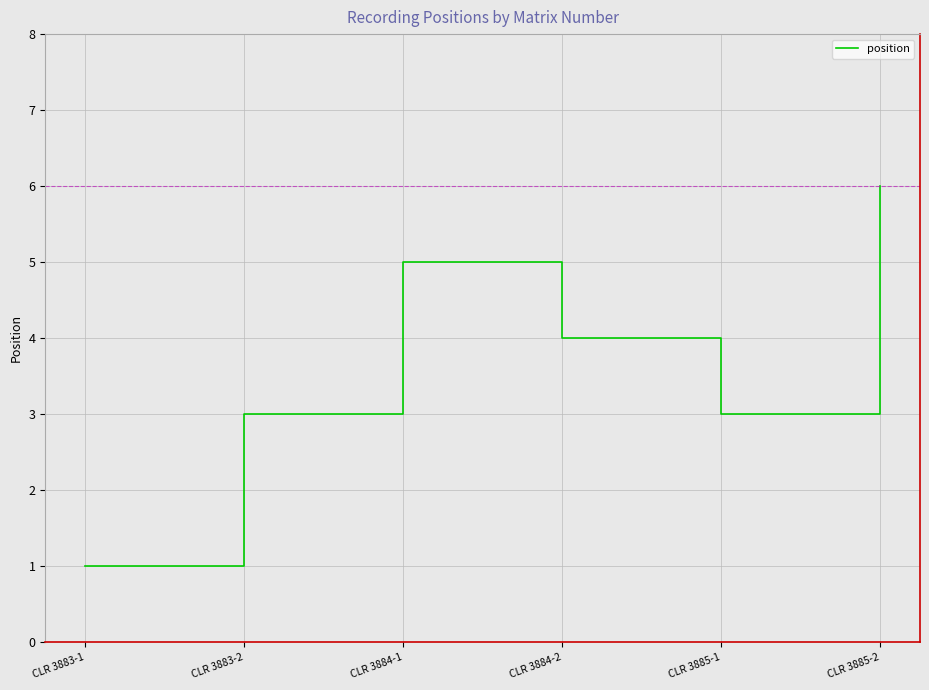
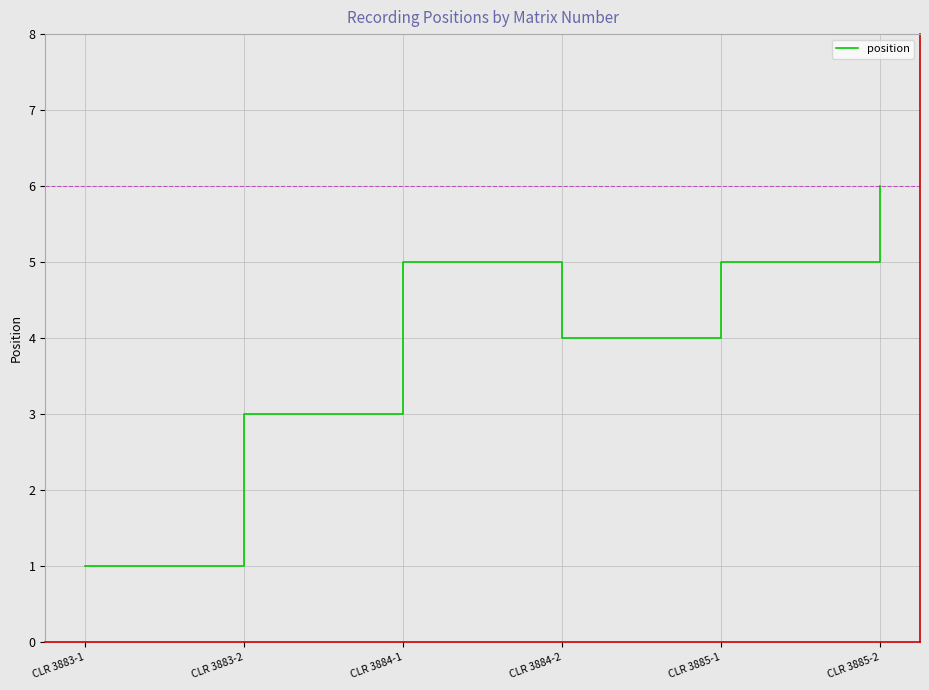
CLR 3885-1: 3 -> 5
